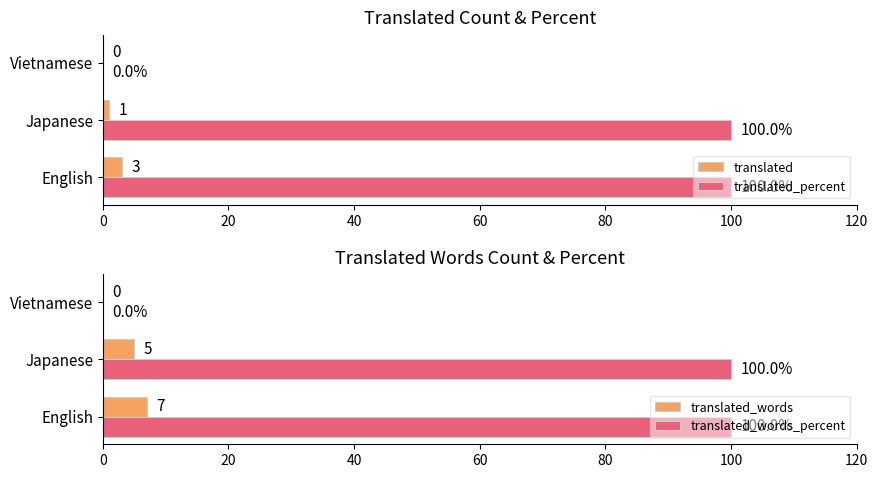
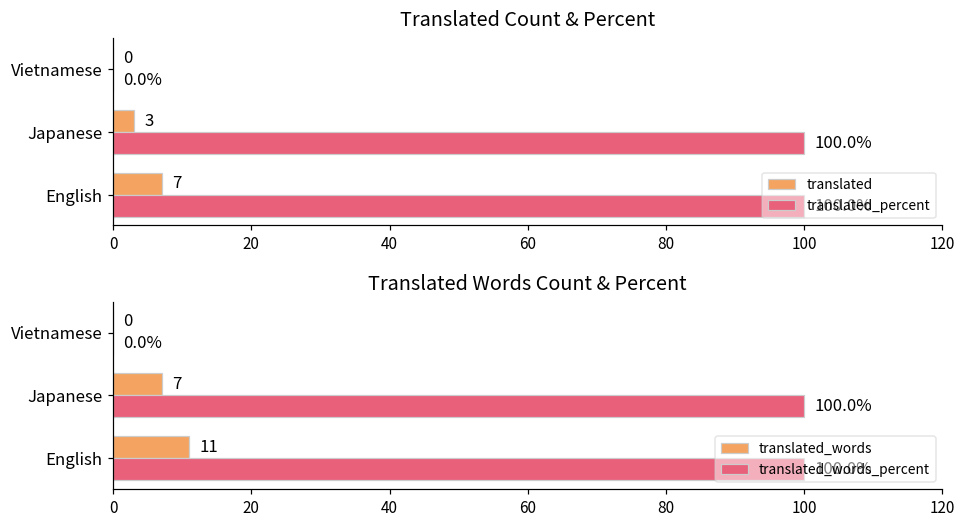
Translated Count & Percent, translated, Japanese: 1 -> 3
Translated Count & Percent, translated, English: 3 -> 7
Translated Words Count & Percent, translated_words, Japanese: 5 -> 7
Translated Words Count & Percent, translated_words, English: 7 -> 11
